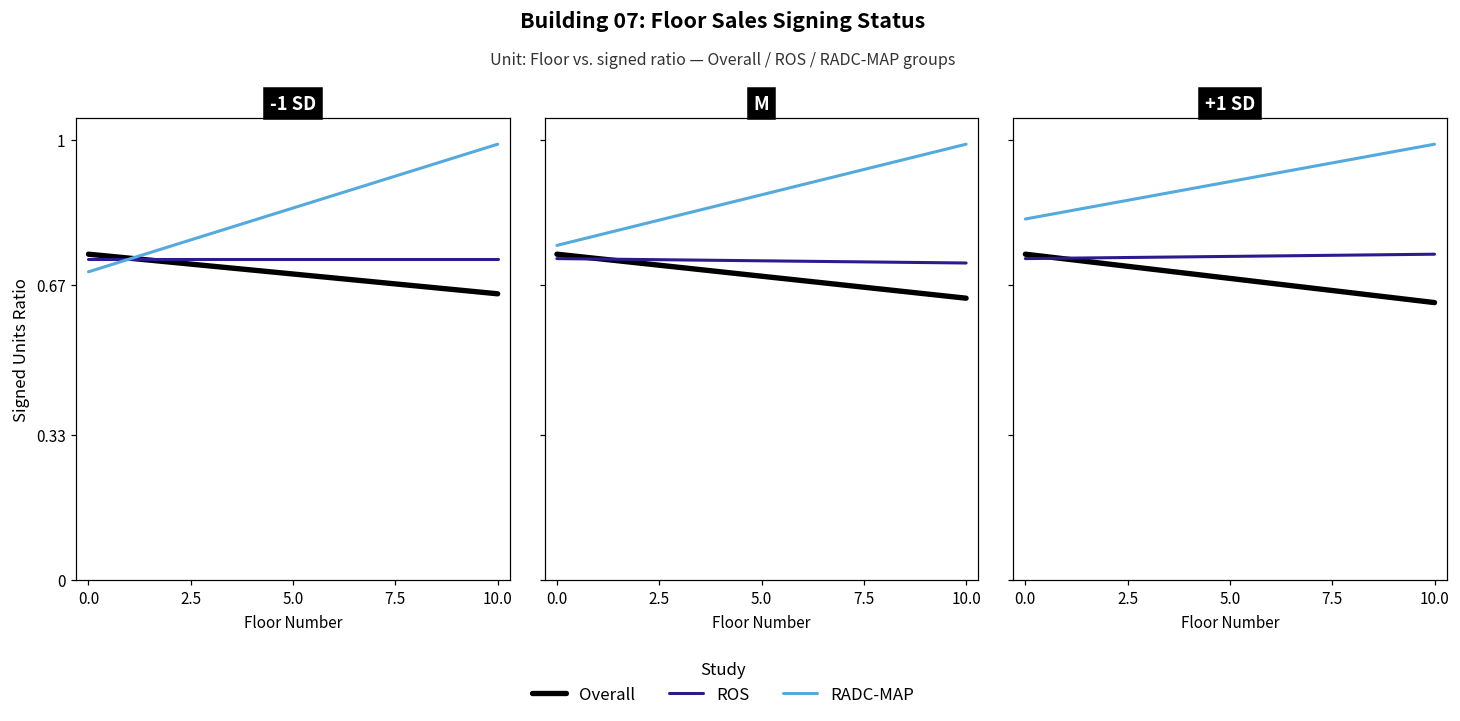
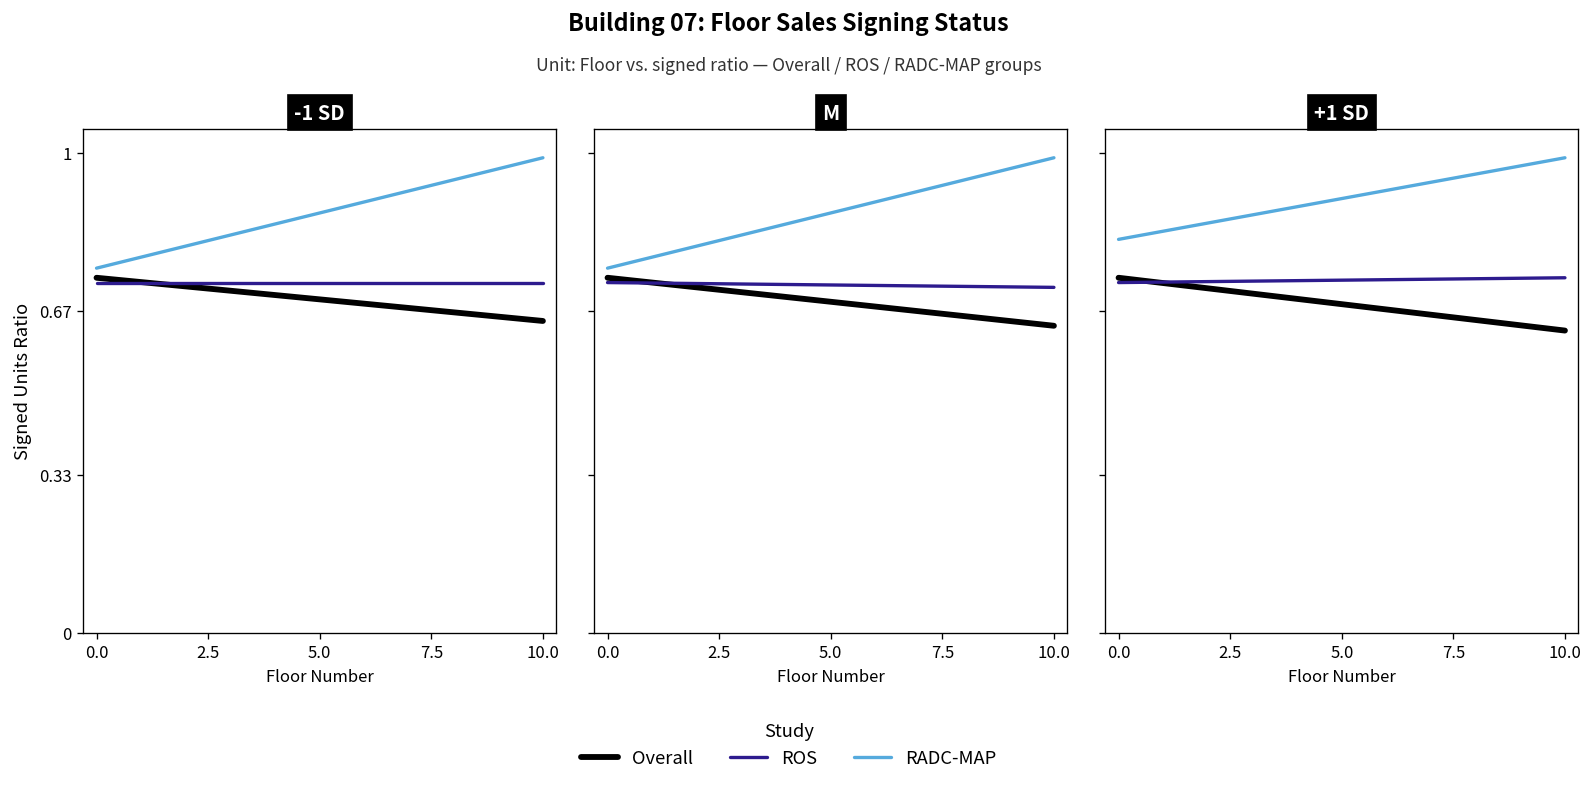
-1 SD, RADC-MAP, 0.0: 0.70 -> 0.76
